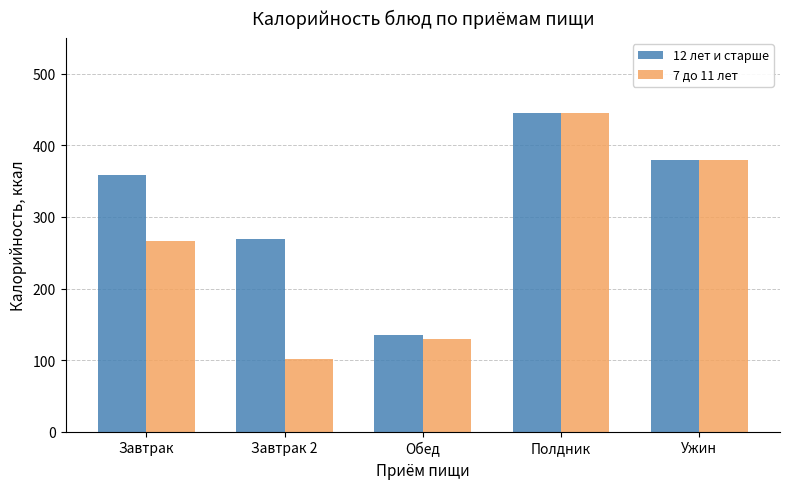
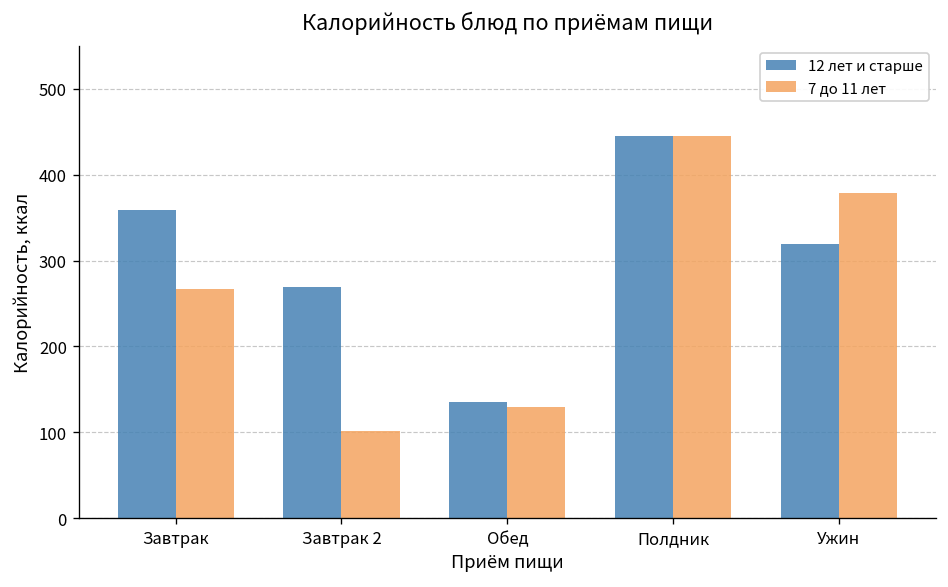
12 лет и старше, Ужин: 380 -> 320
